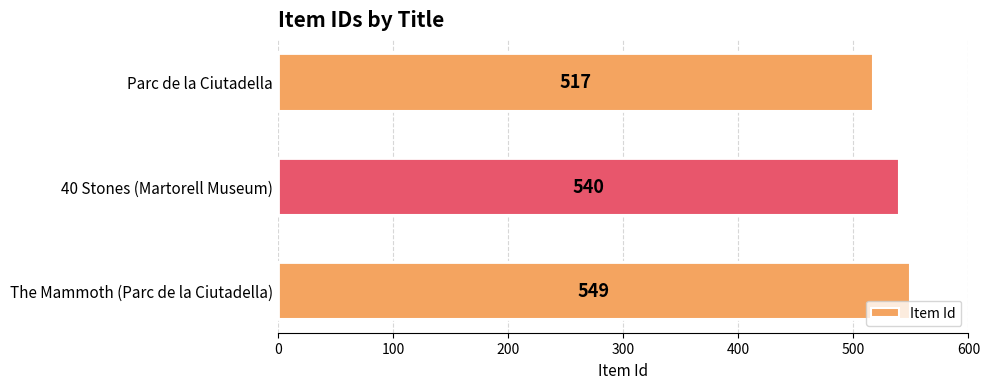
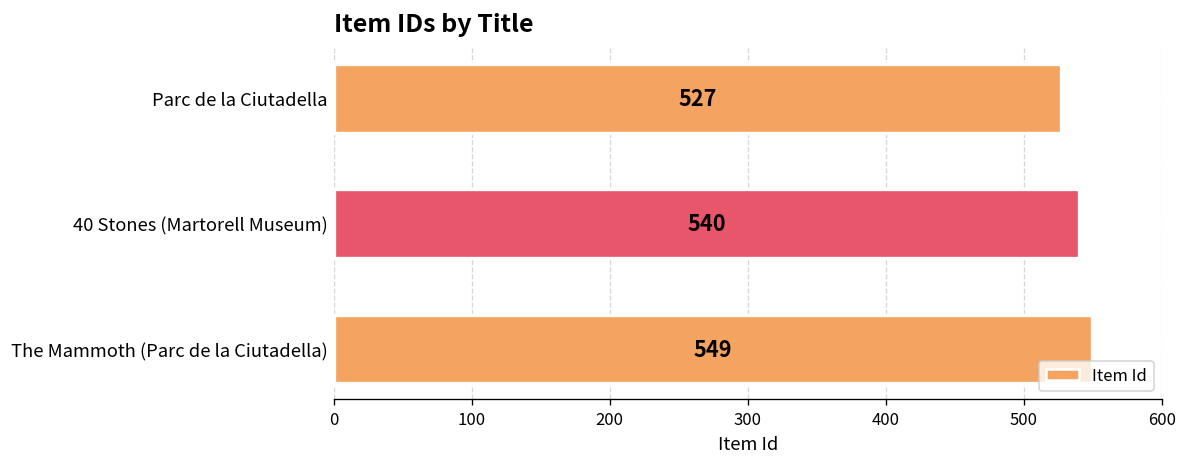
Parc de la Ciutadella: 517 -> 527
